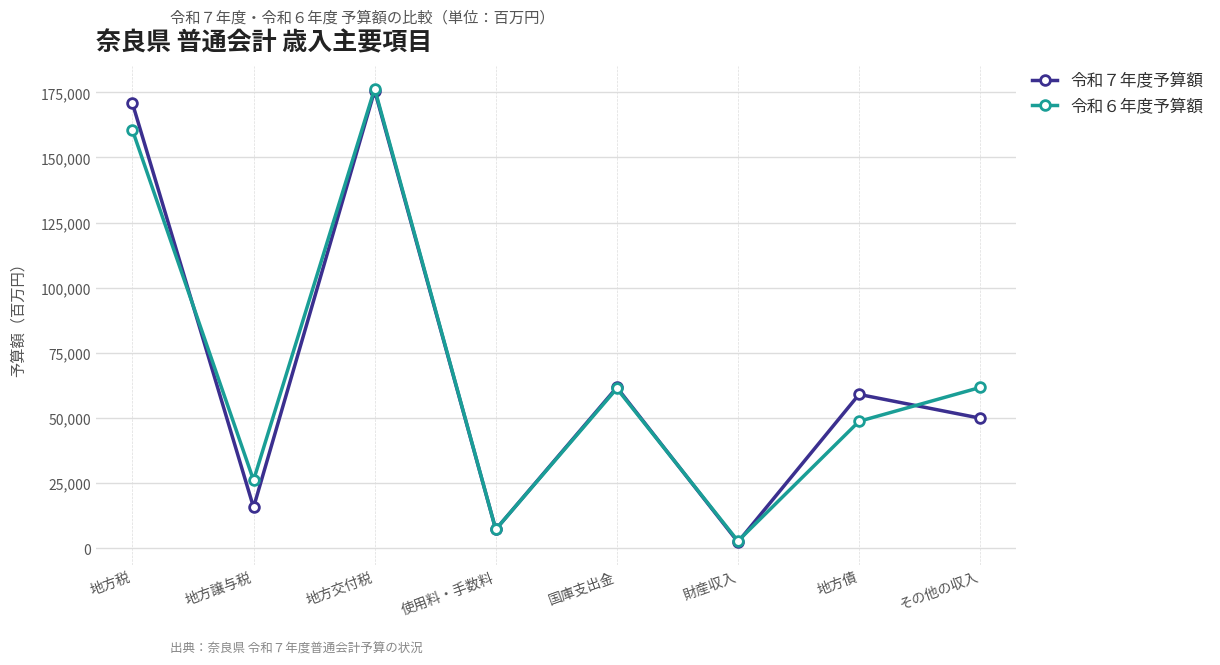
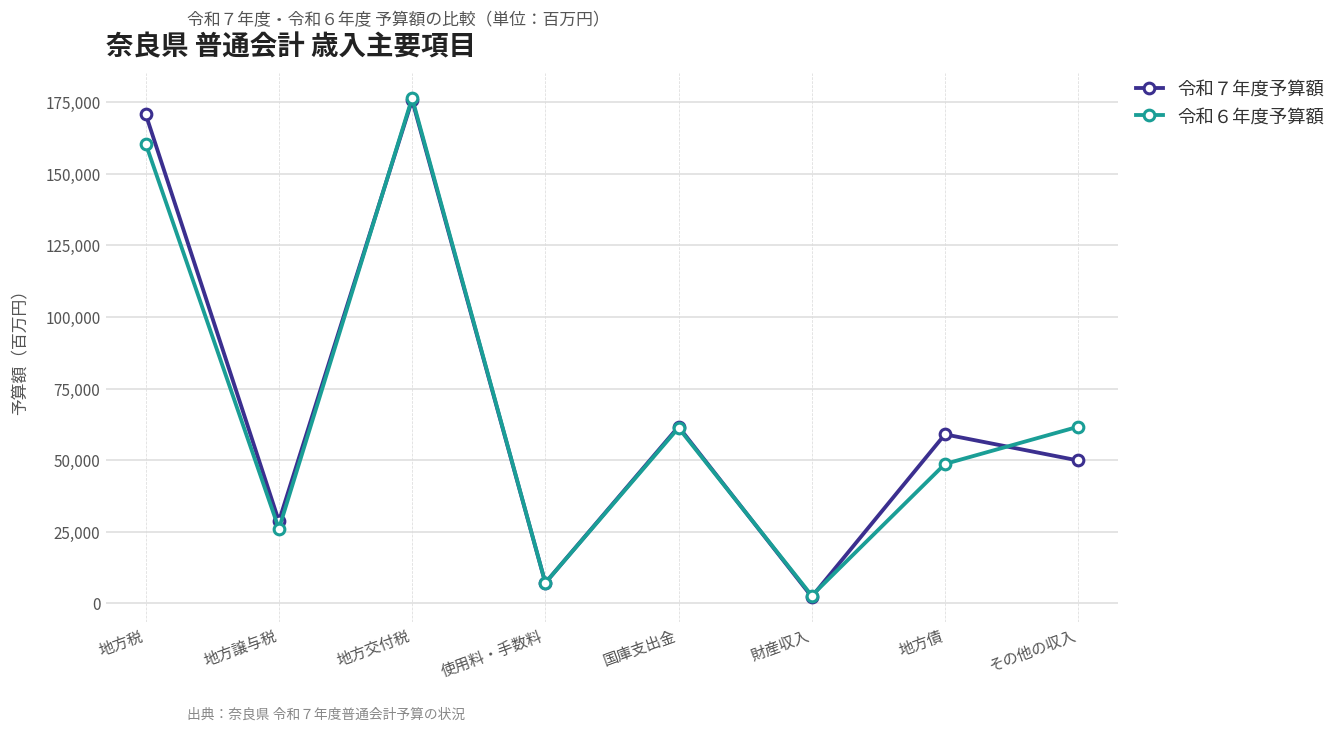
令和７年度予算額, 地方譲与税: 16,000 -> 29,000
